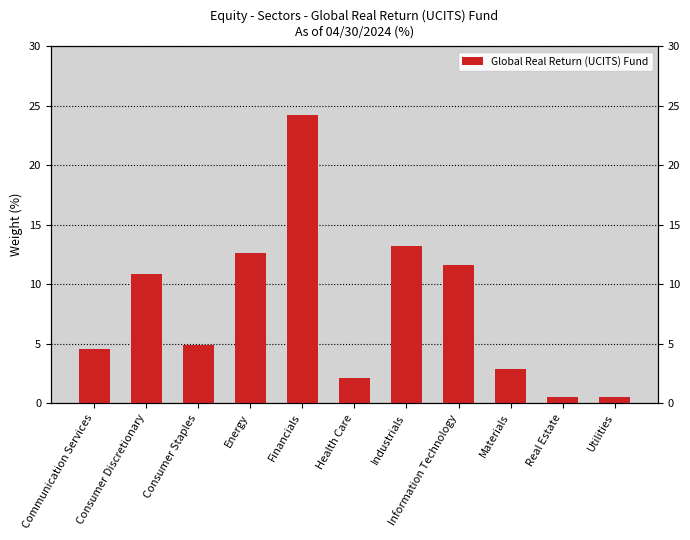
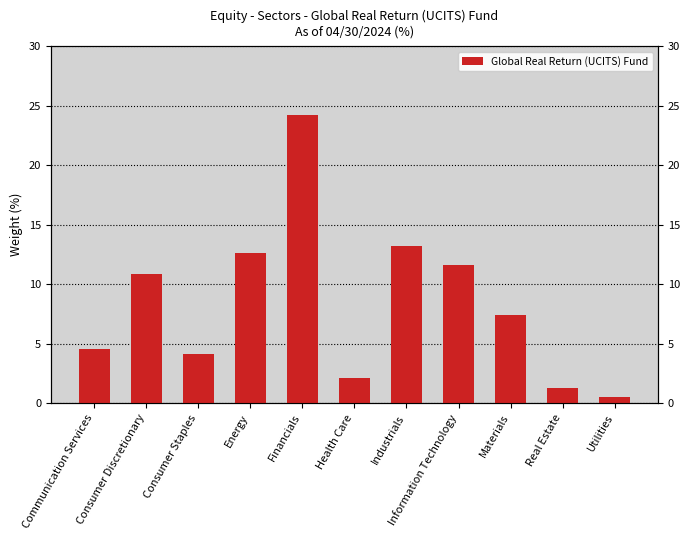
Consumer Staples: 4.9 -> 4.1
Materials: 2.9 -> 7.4
Real Estate: 0.5 -> 1.3
